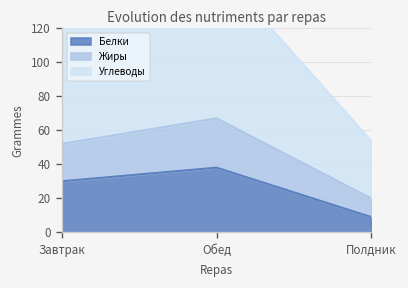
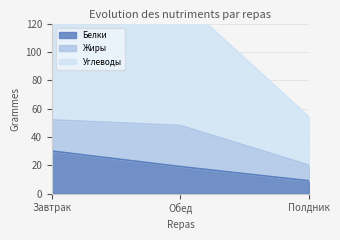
Белки, Обед: 38 -> 19
